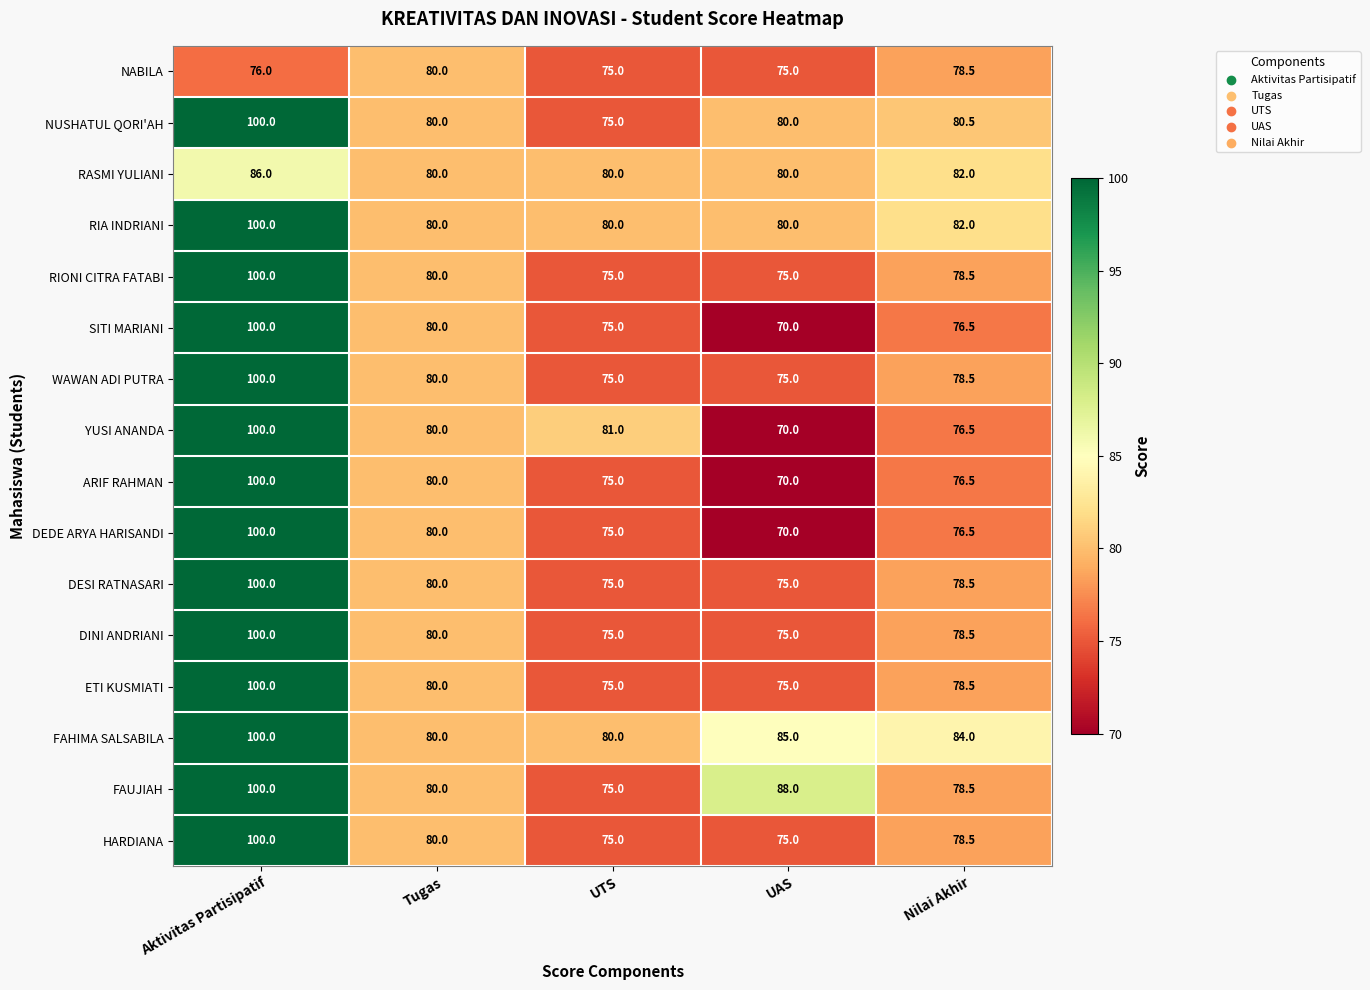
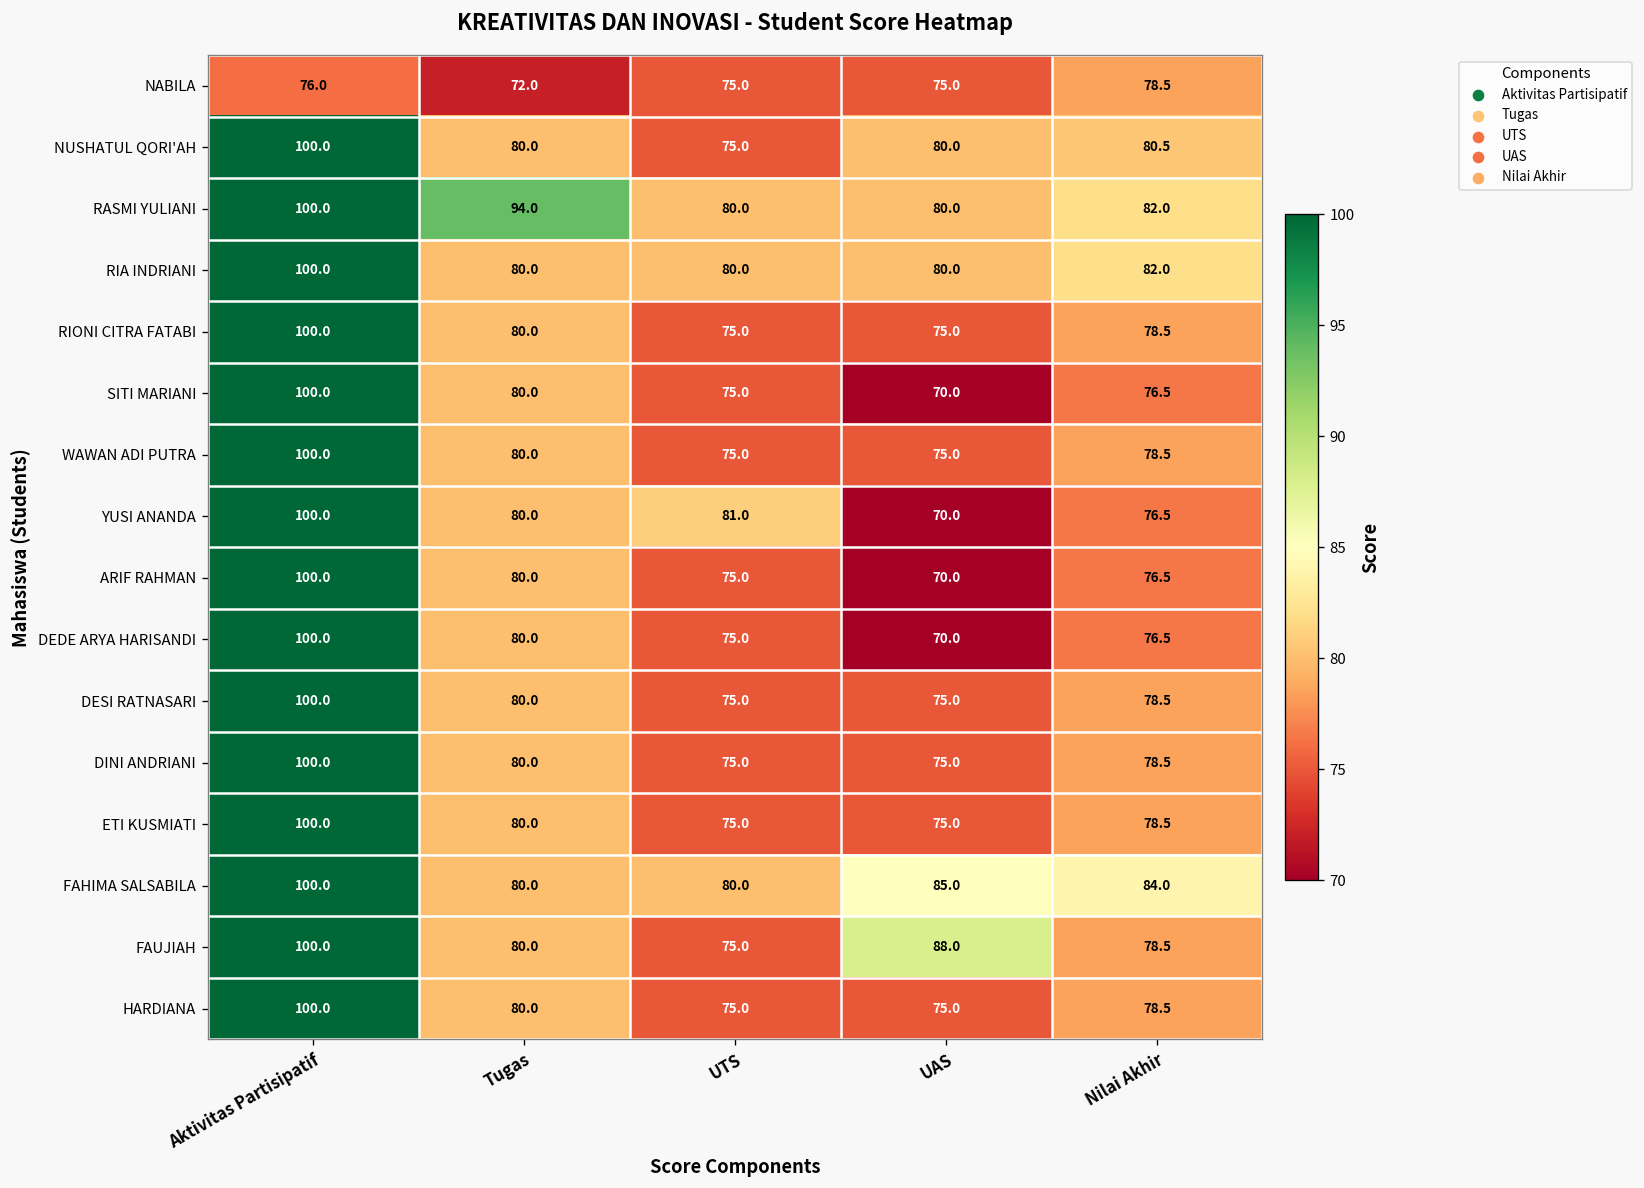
NABILA, Tugas: 80.0 -> 72.0
RASMI YULIANI, Aktivitas Partisipatif: 86.0 -> 100.0
RASMI YULIANI, Tugas: 80.0 -> 94.0
